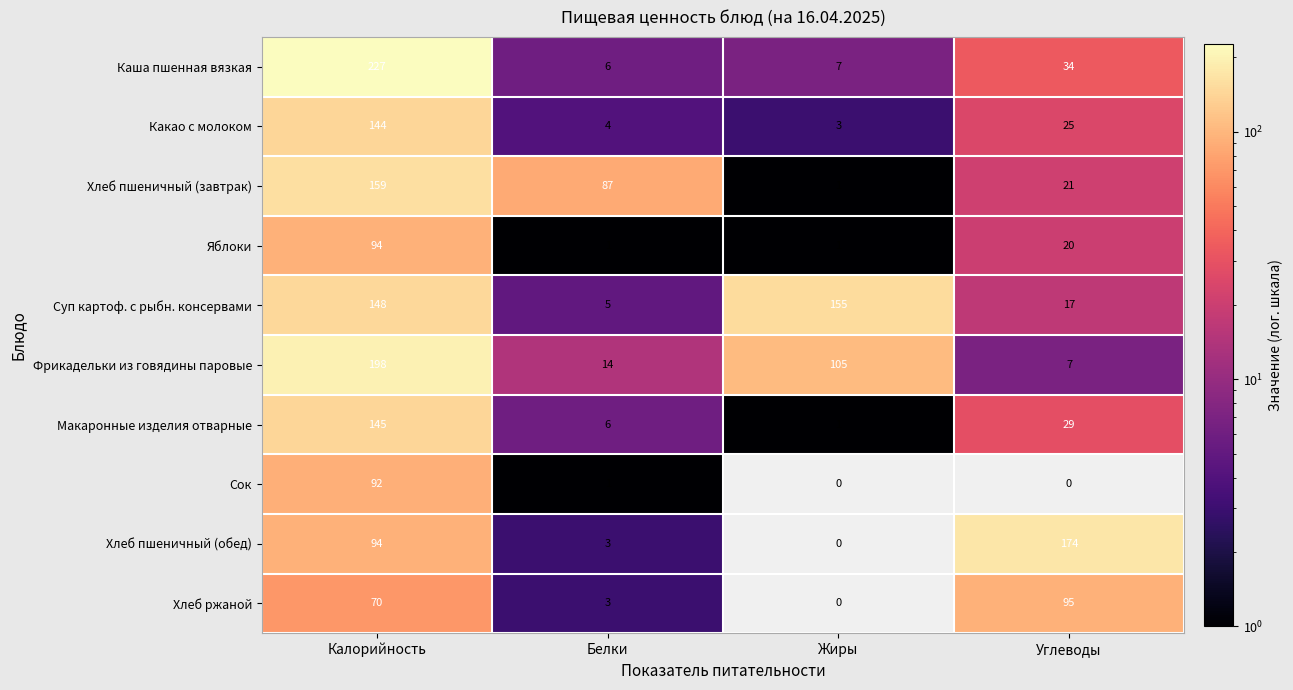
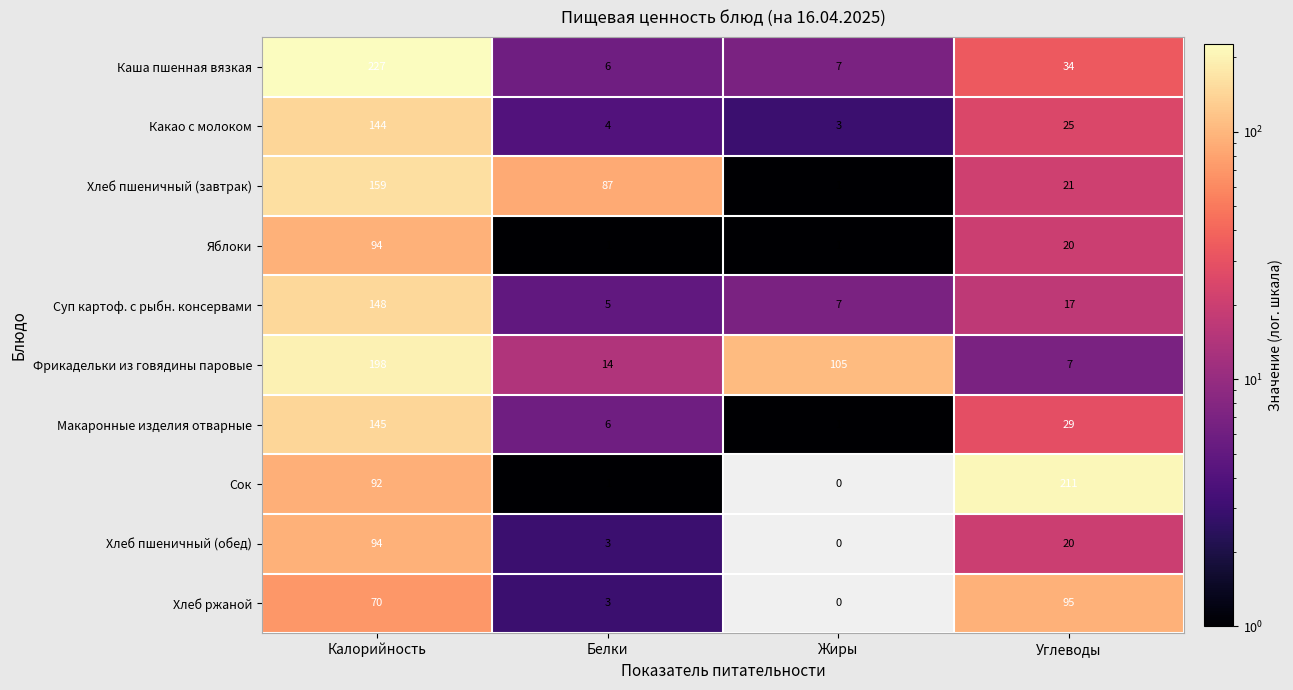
Суп картоф. с рыбн. консервами, Жиры: 155 -> 7
Сок, Углеводы: 0 -> 211
Хлеб пшеничный (обед), Углеводы: 174 -> 20
